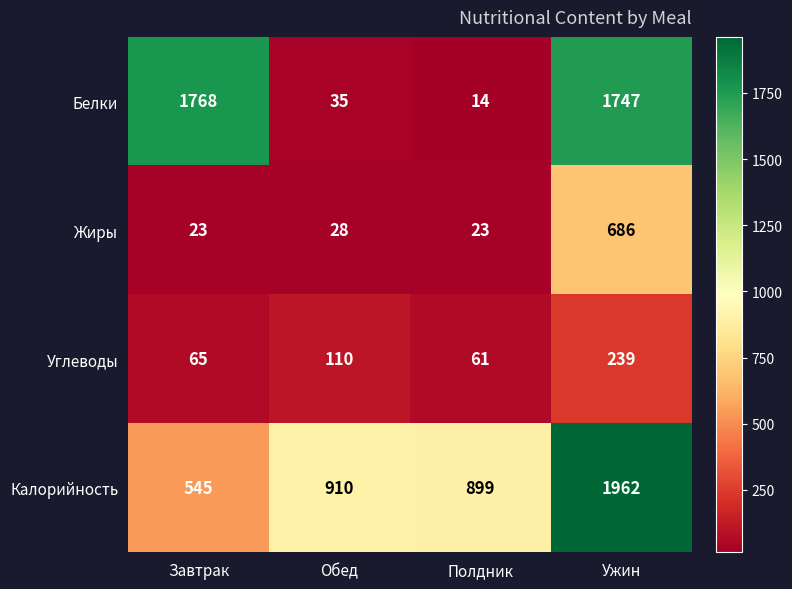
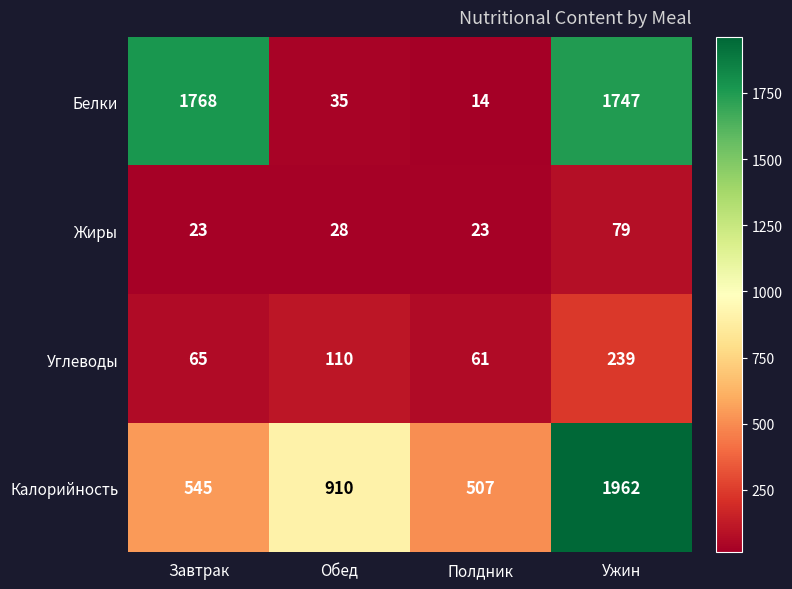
Жиры, Ужин: 686 -> 79
Калорийность, Полдник: 899 -> 507
